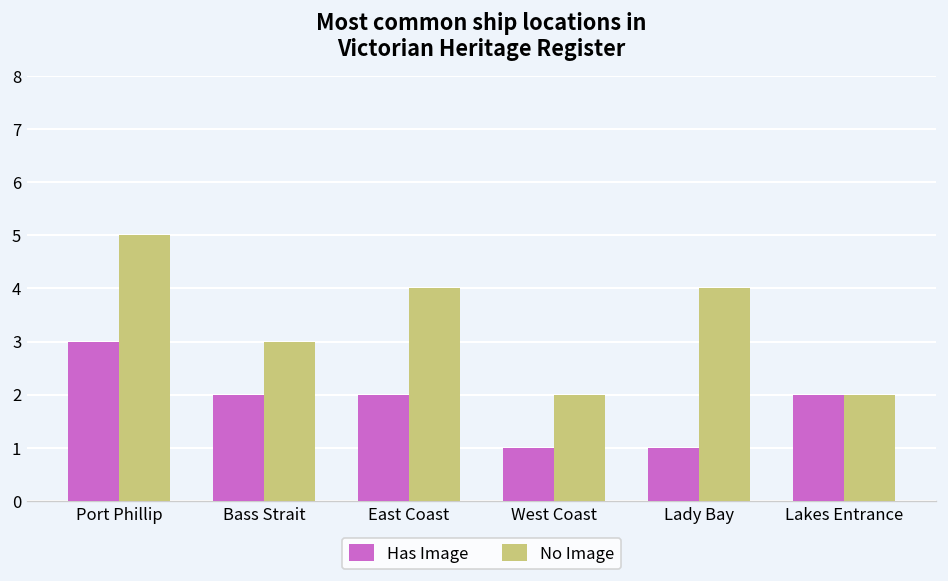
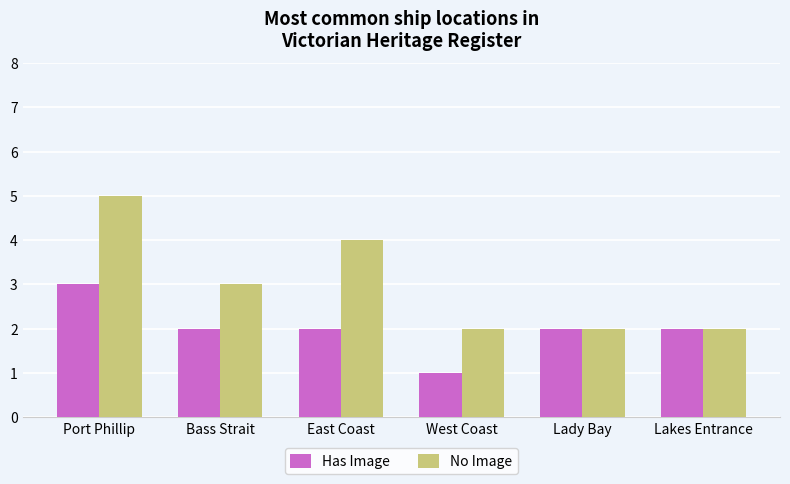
Has Image, Lady Bay: 1 -> 2
No Image, Lady Bay: 4 -> 2
